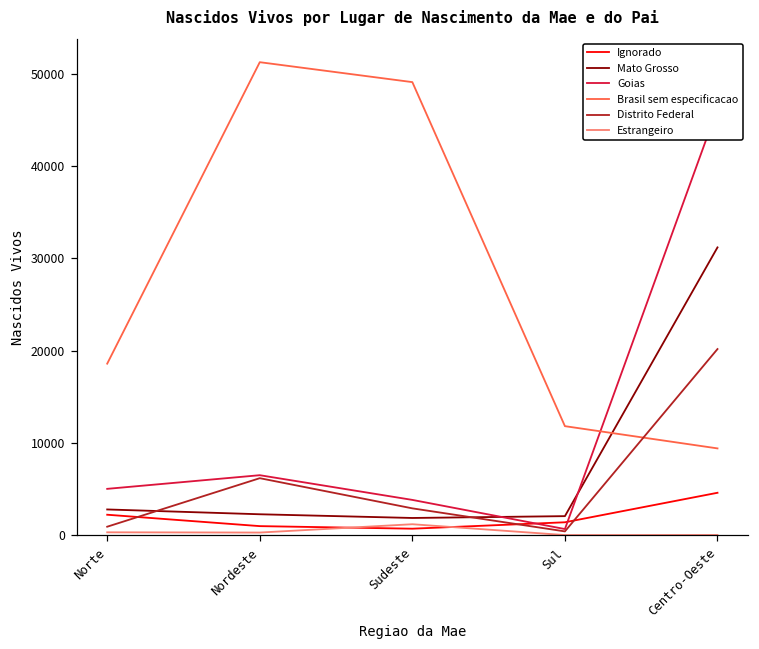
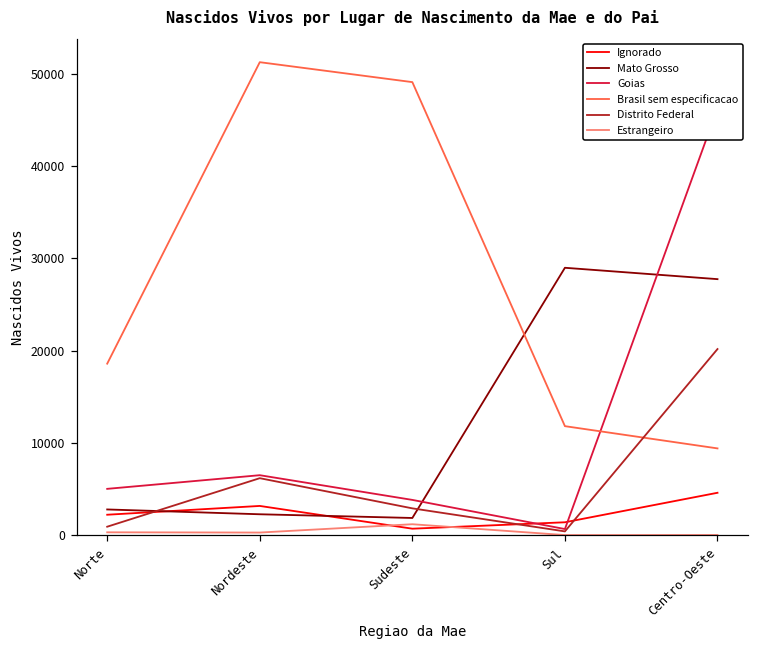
Ignorado, Nordeste: 1000 -> 3000
Mato Grosso, Sul: 2000 -> 29000
Mato Grosso, Centro-Oeste: 31000 -> 28000
